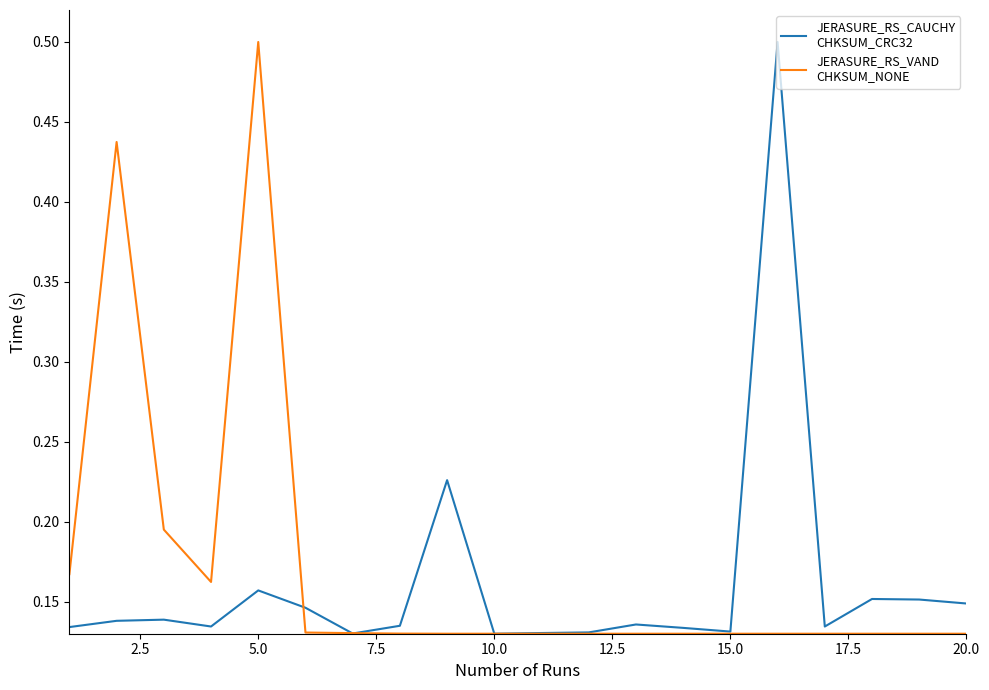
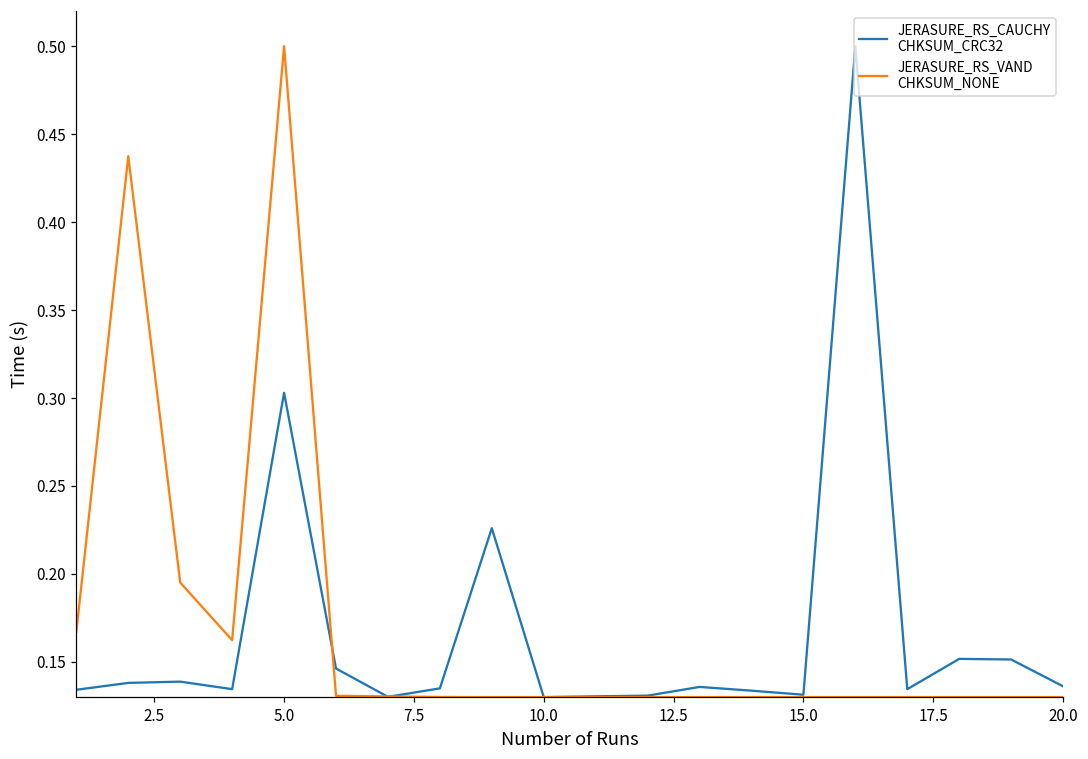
JERASURE_RS_CAUCHY CHKSUM_CRC32, 5.0: 0.157 -> 0.303
JERASURE_RS_CAUCHY CHKSUM_CRC32, 20.0: 0.149 -> 0.136
